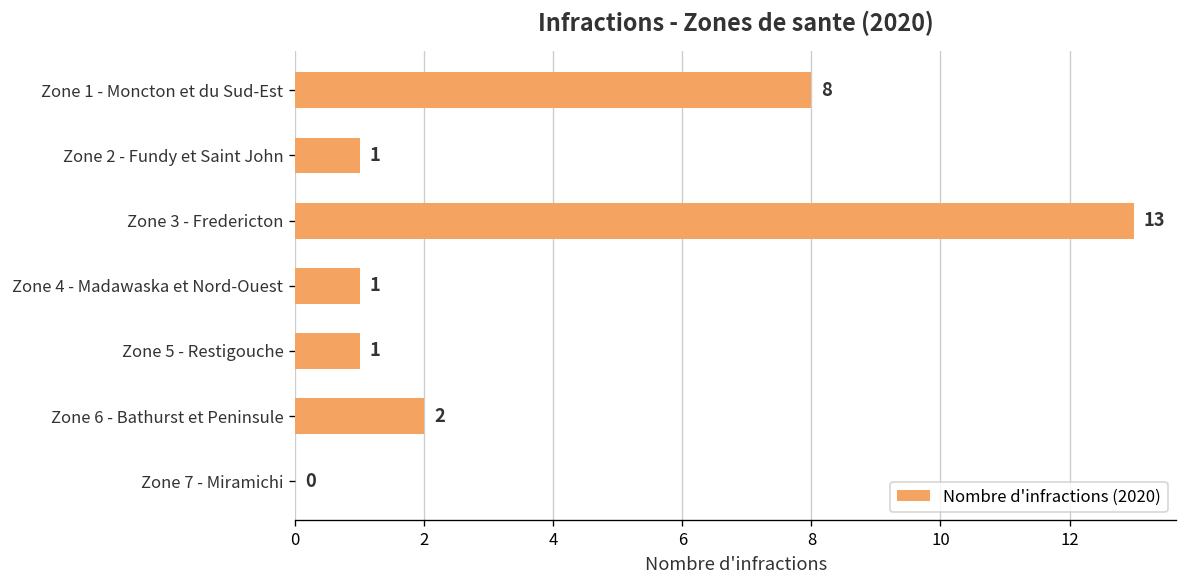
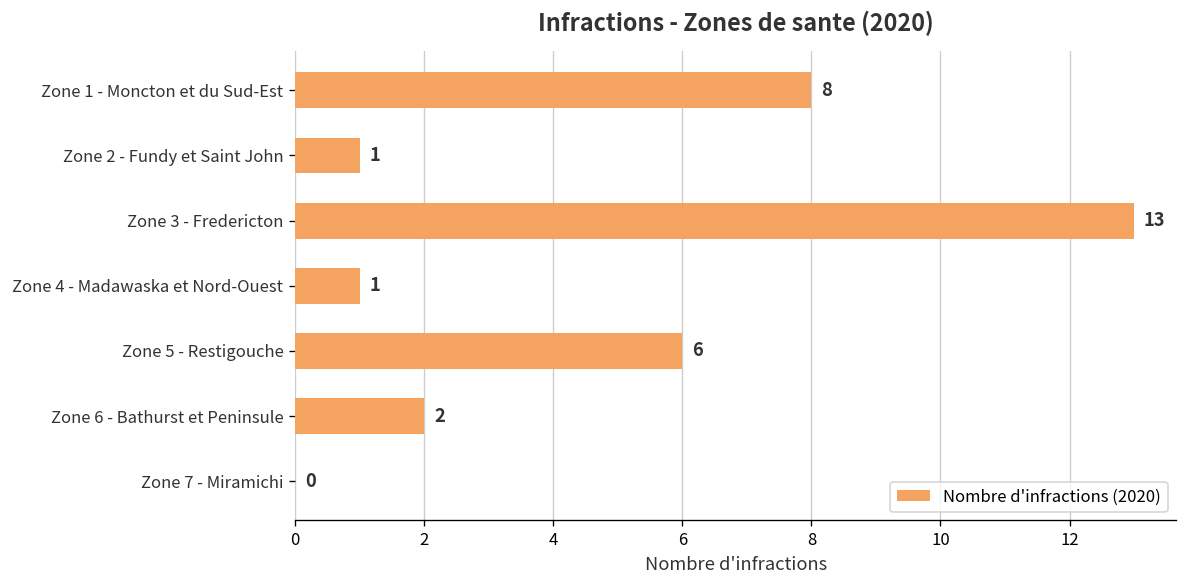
Zone 5 - Restigouche: 1 -> 6
